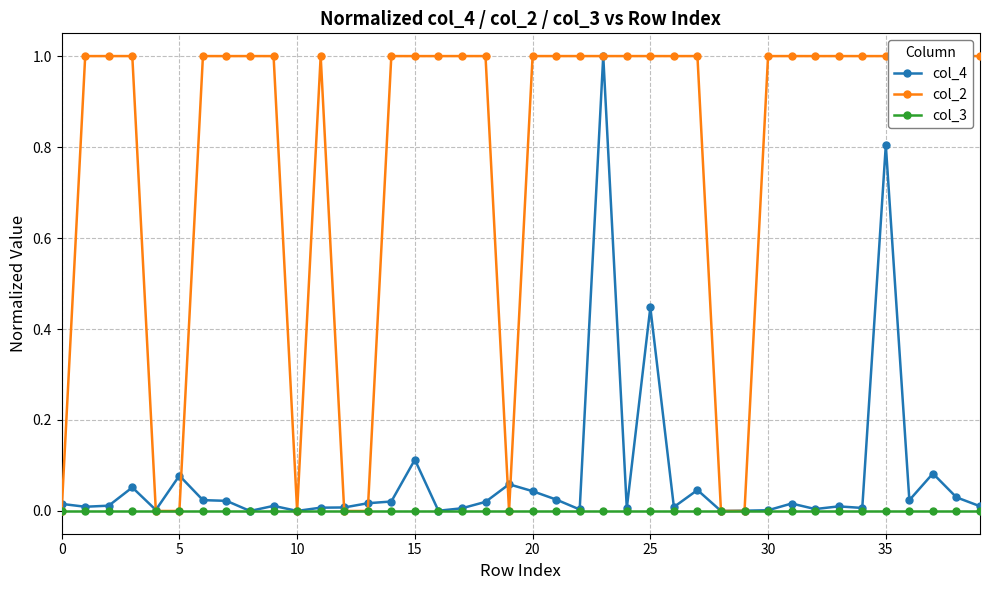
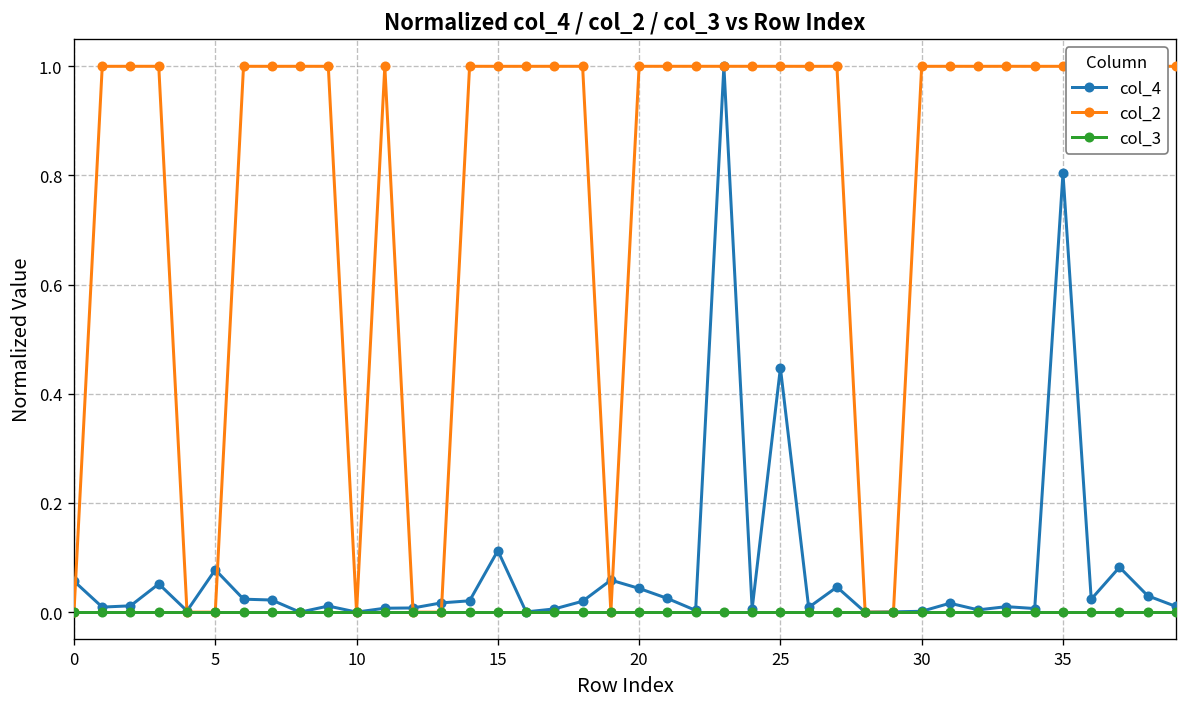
col_4, 0: 0.02 -> 0.06
